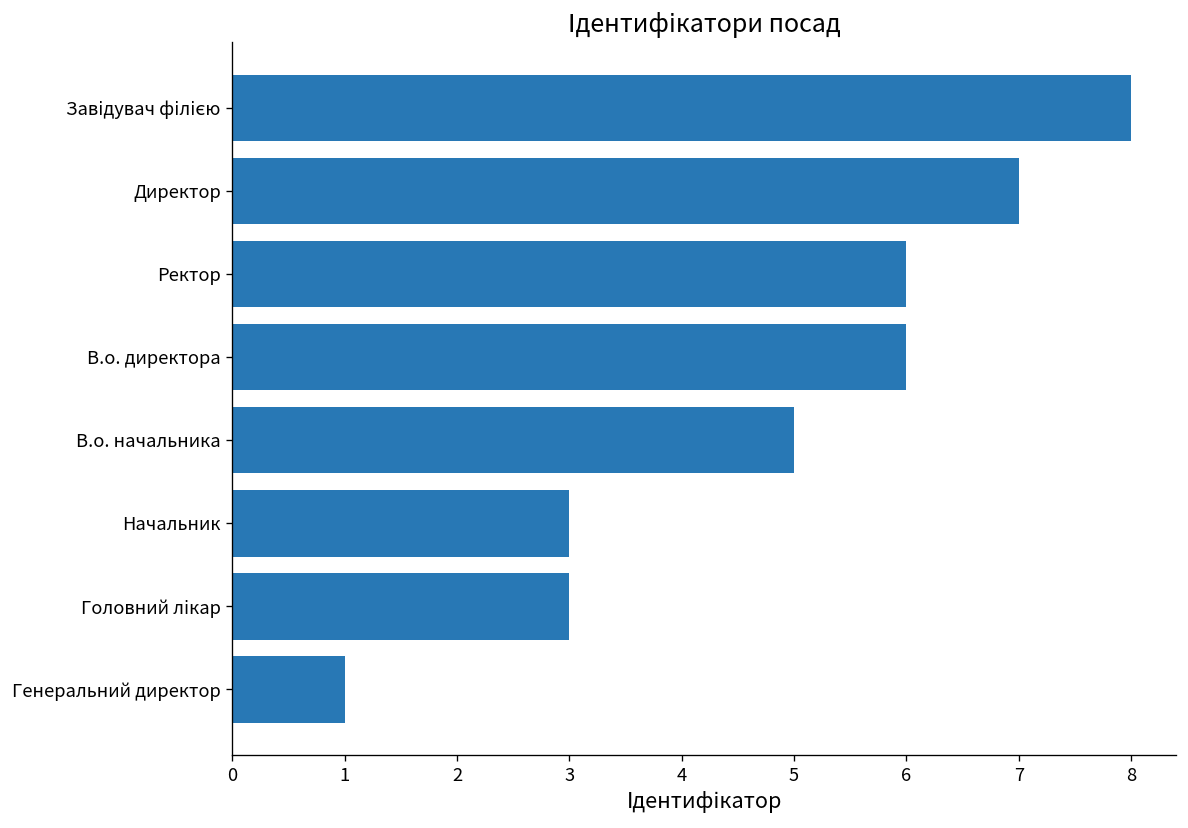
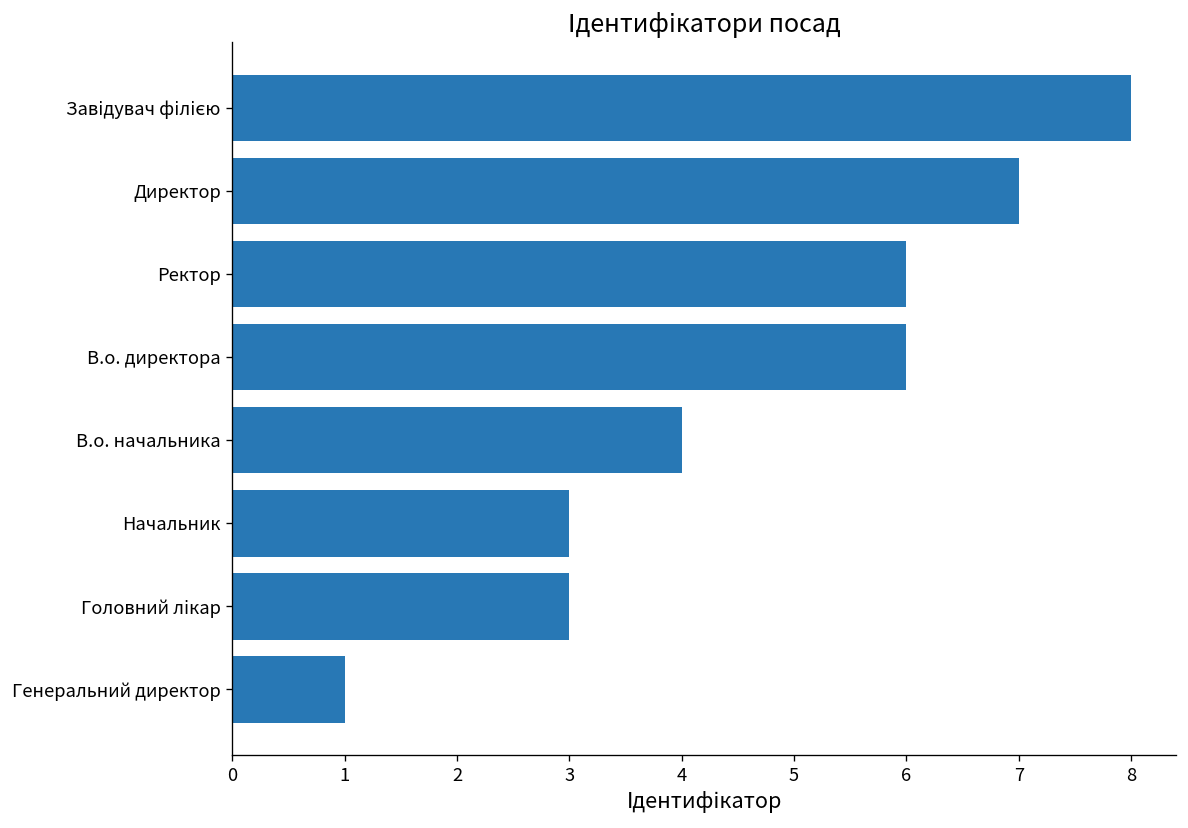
В.о. начальника: 5 -> 4
